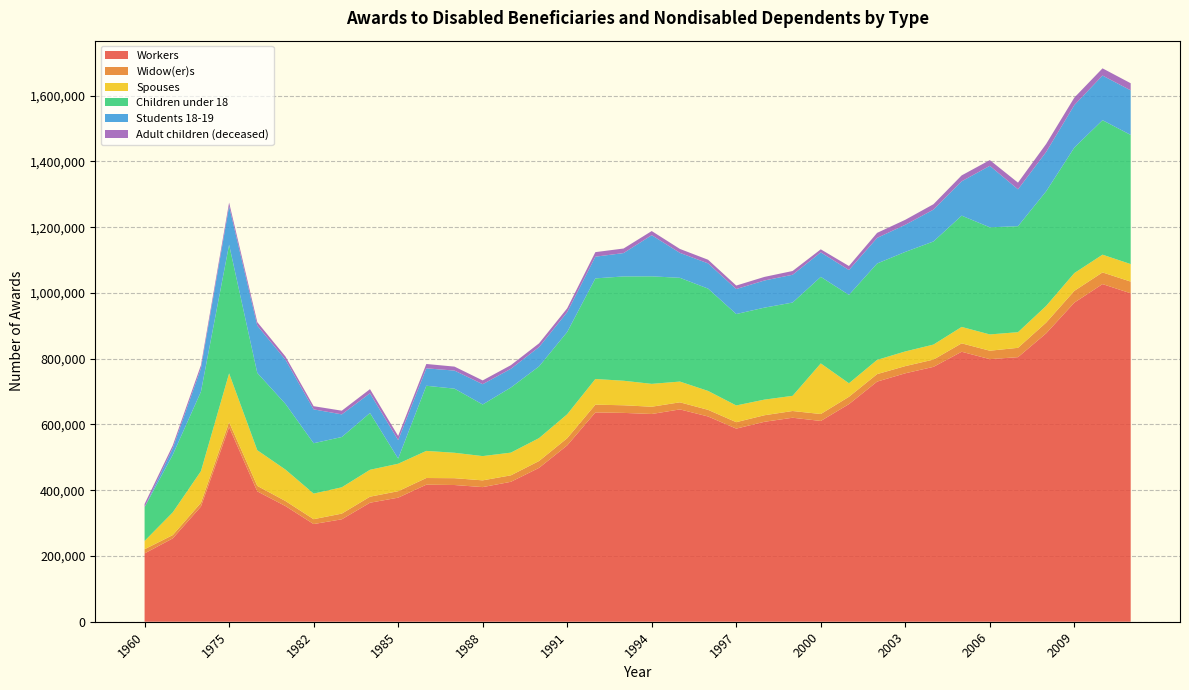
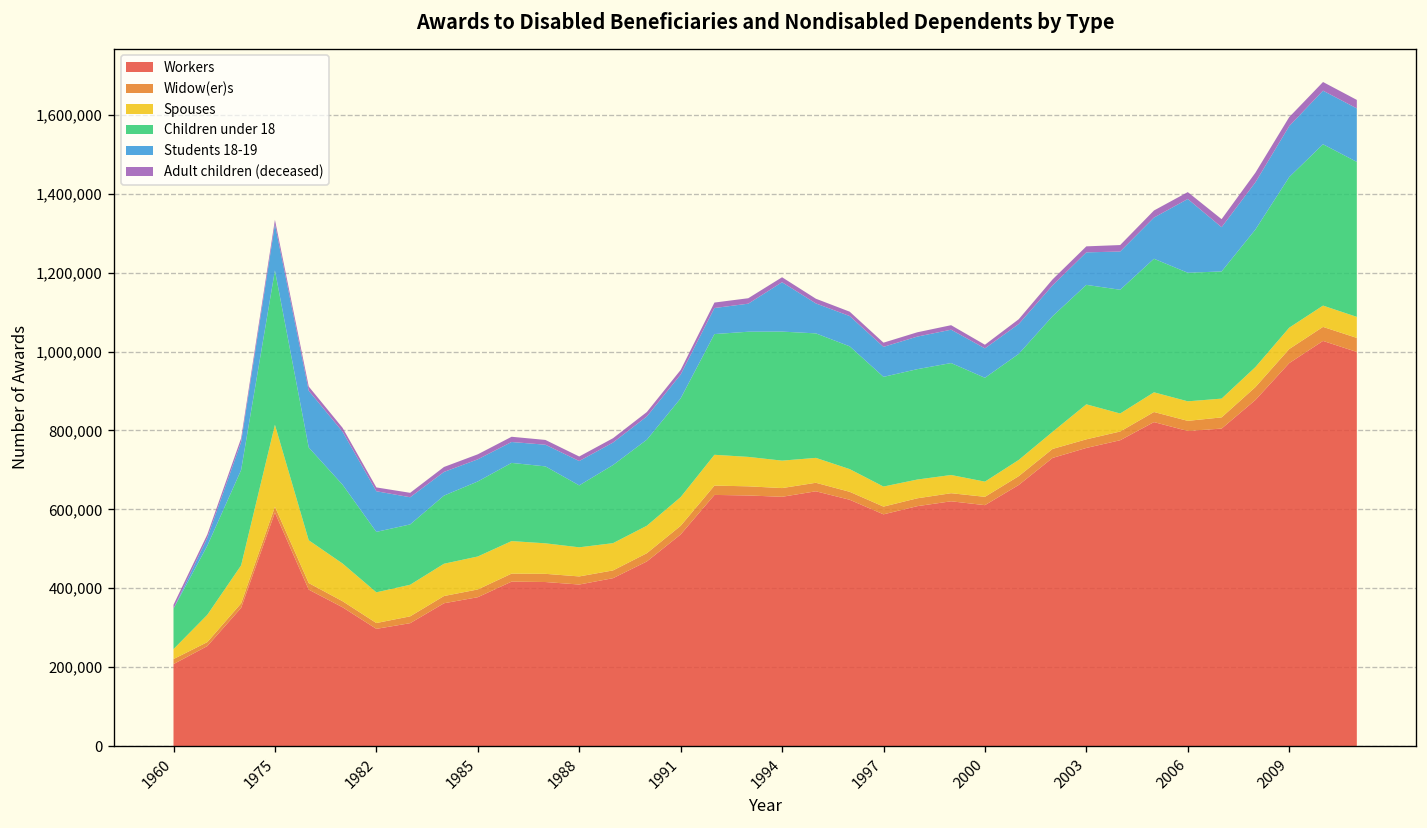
Spouses, 1975: 150,000 -> 210,000
Children under 18, 1985: 20,000 -> 190,000
Spouses, 2000: 150,000 -> 40,000
Spouses, 2003: 40,000 -> 90,000
